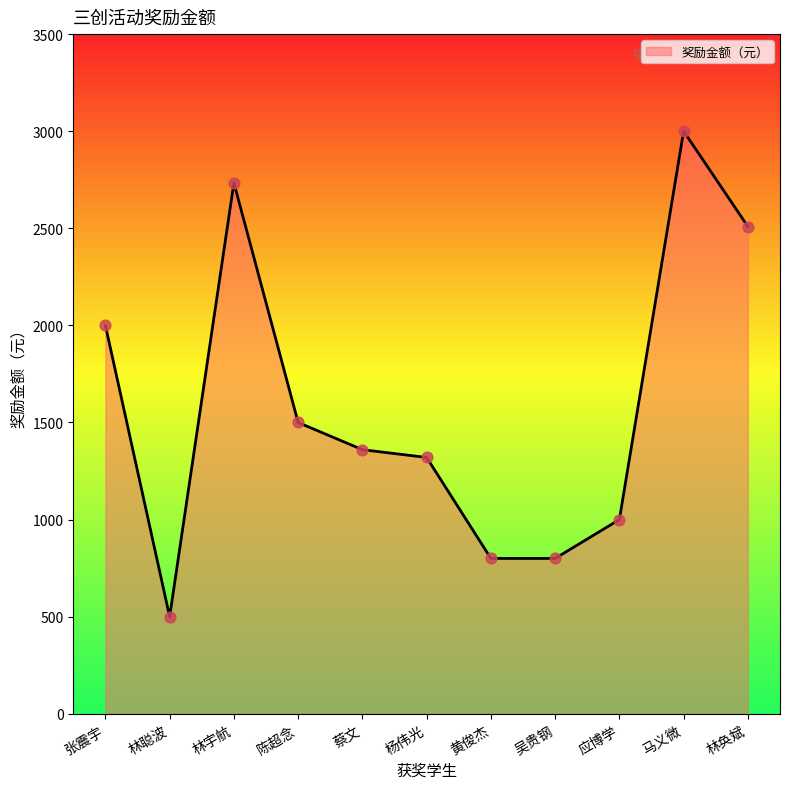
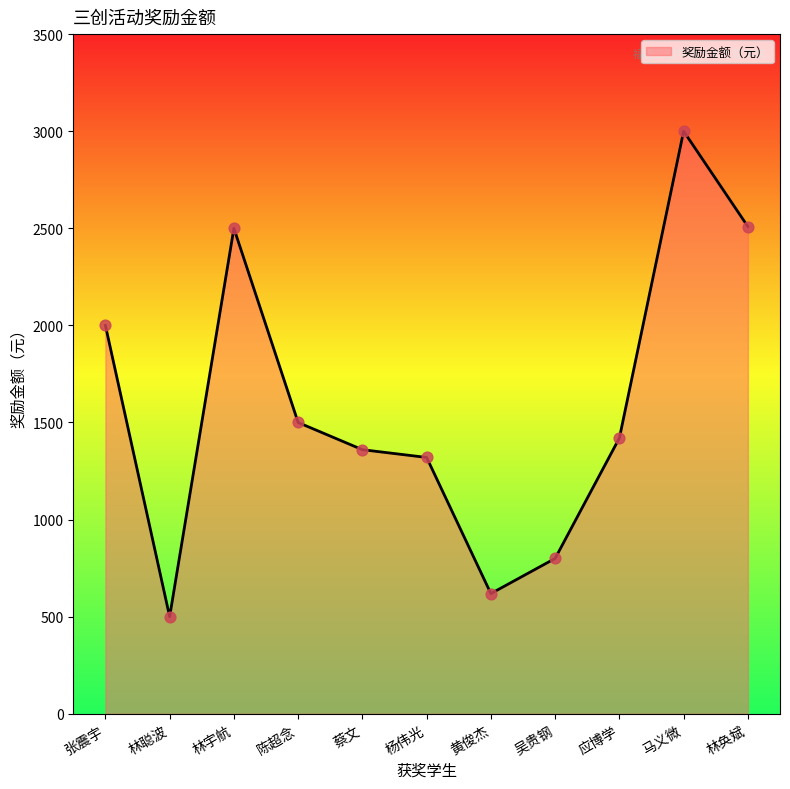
林宇航: 2730 -> 2500
黄俊杰: 800 -> 620
应博学: 1000 -> 1420
